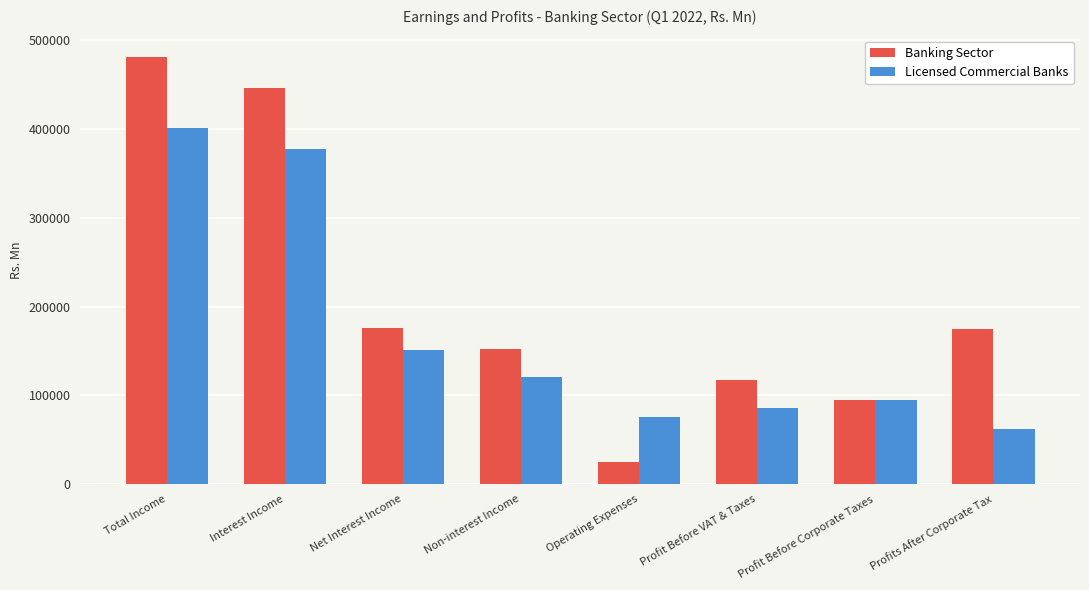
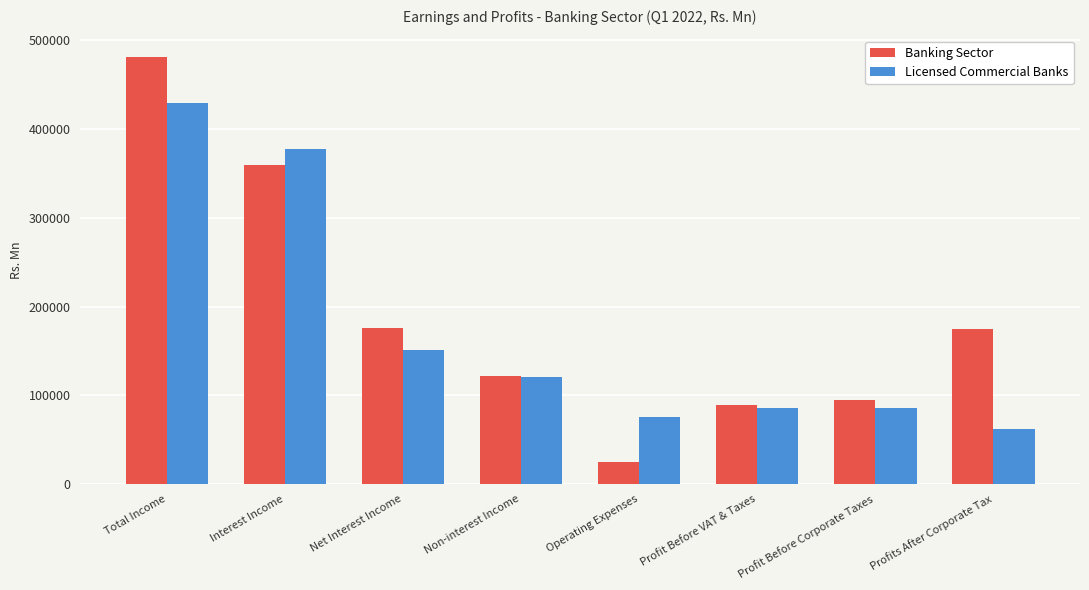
Licensed Commercial Banks, Total Income: 400000 -> 430000
Banking Sector, Interest Income: 450000 -> 360000
Banking Sector, Non-interest Income: 150000 -> 120000
Banking Sector, Profit Before VAT & Taxes: 120000 -> 90000
Licensed Commercial Banks, Profit Before Corporate Taxes: 95000 -> 85000
